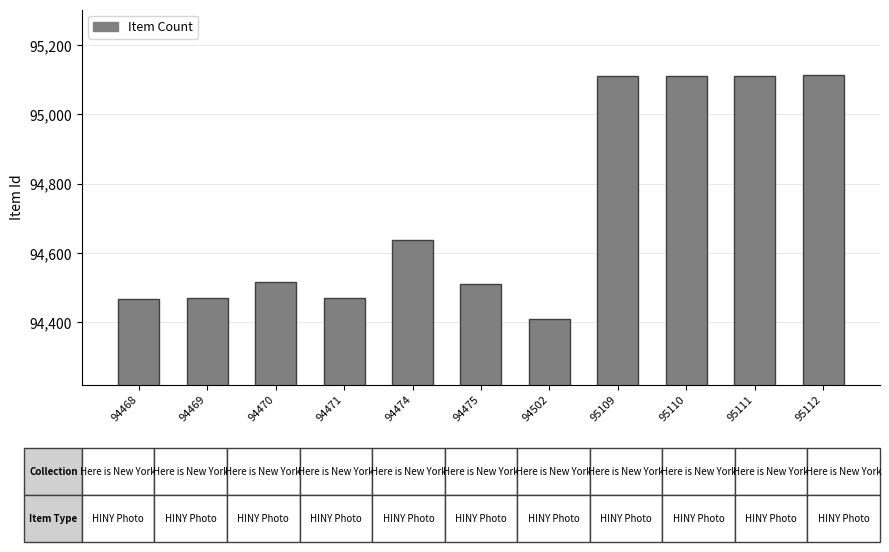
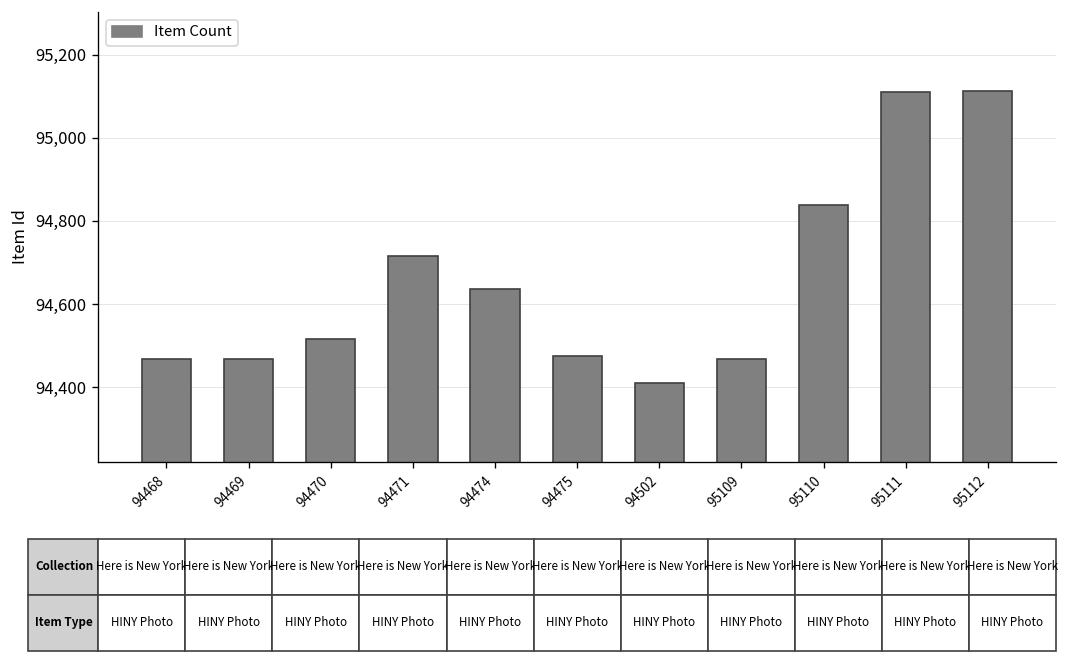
94471: 94,470 -> 94,720
94475: 94,510 -> 94,480
95109: 95,110 -> 94,470
95110: 95,110 -> 94,840
